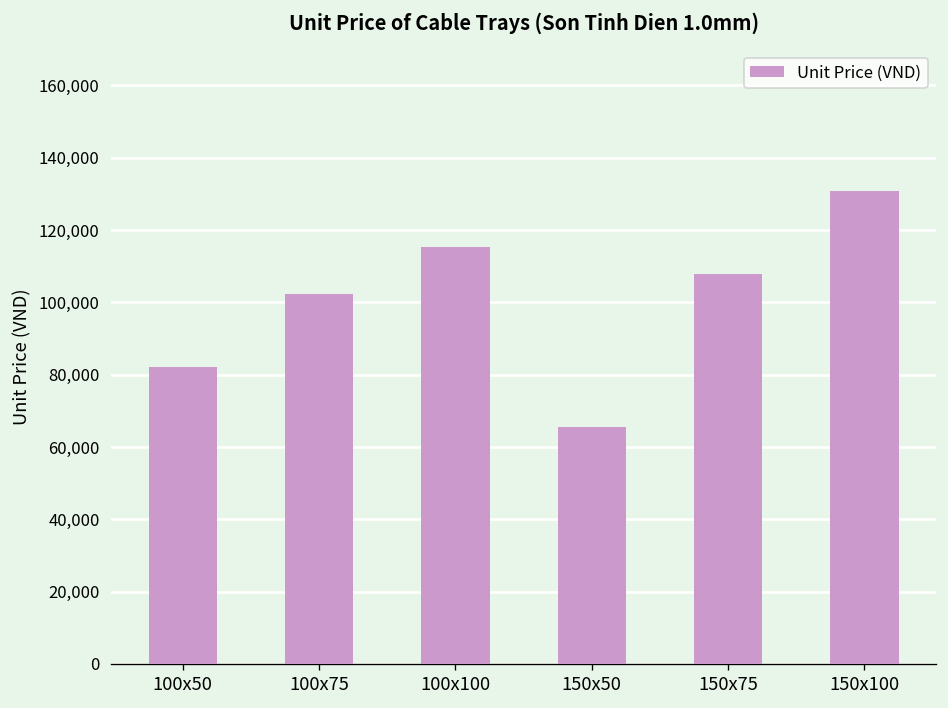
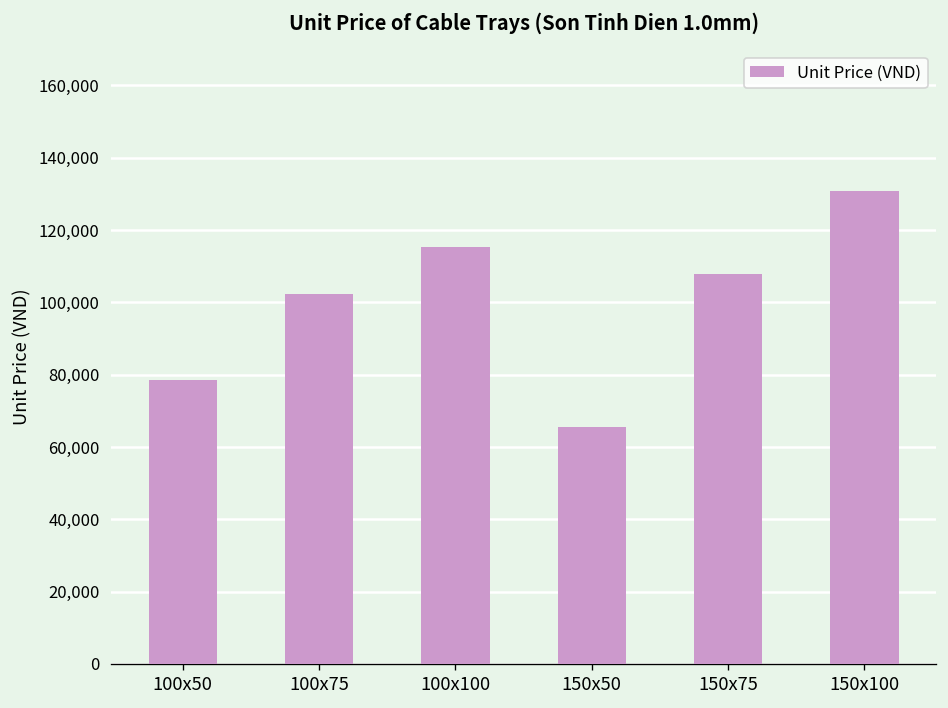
100x50: 82,000 -> 79,000
